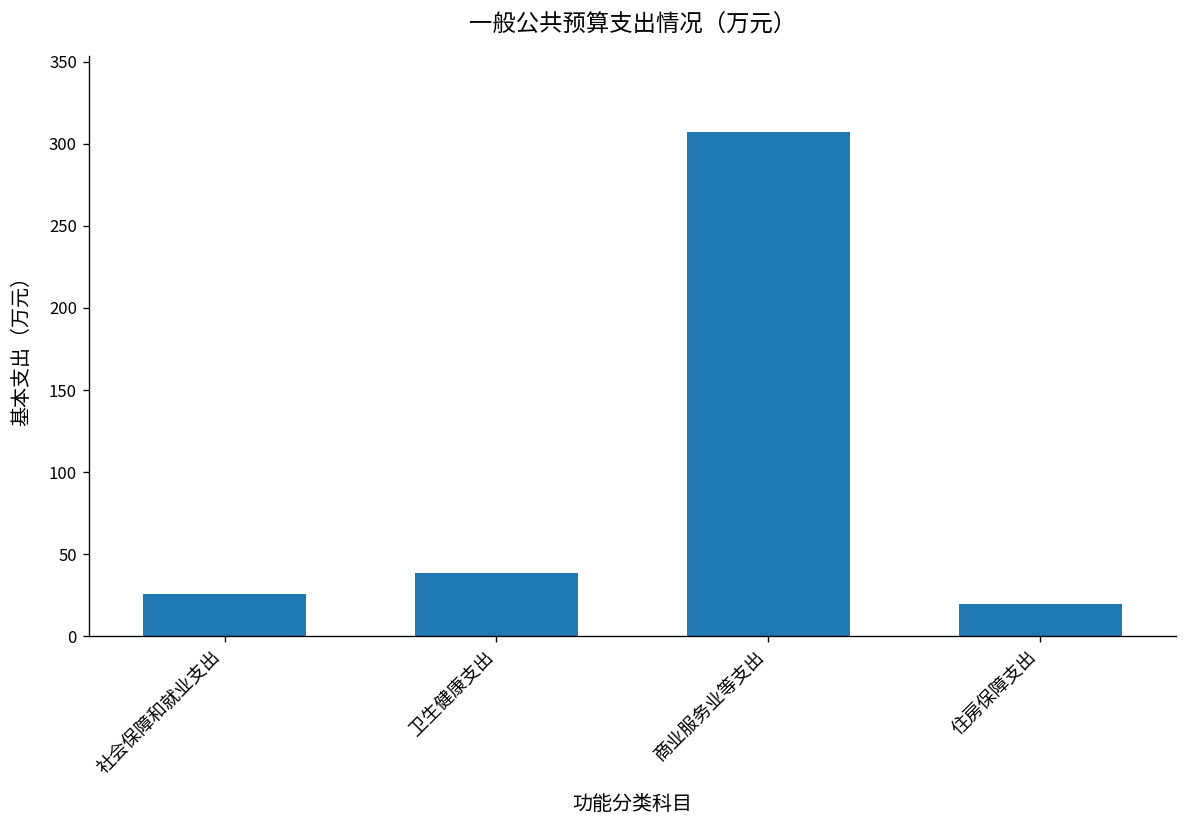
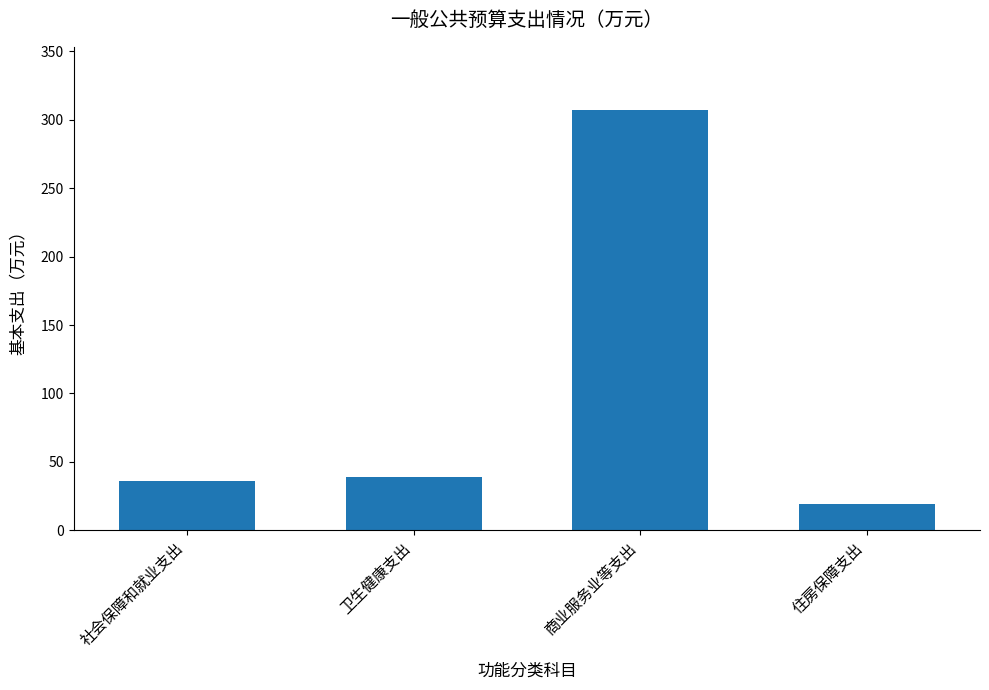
社会保障和就业支出: 26 -> 36
